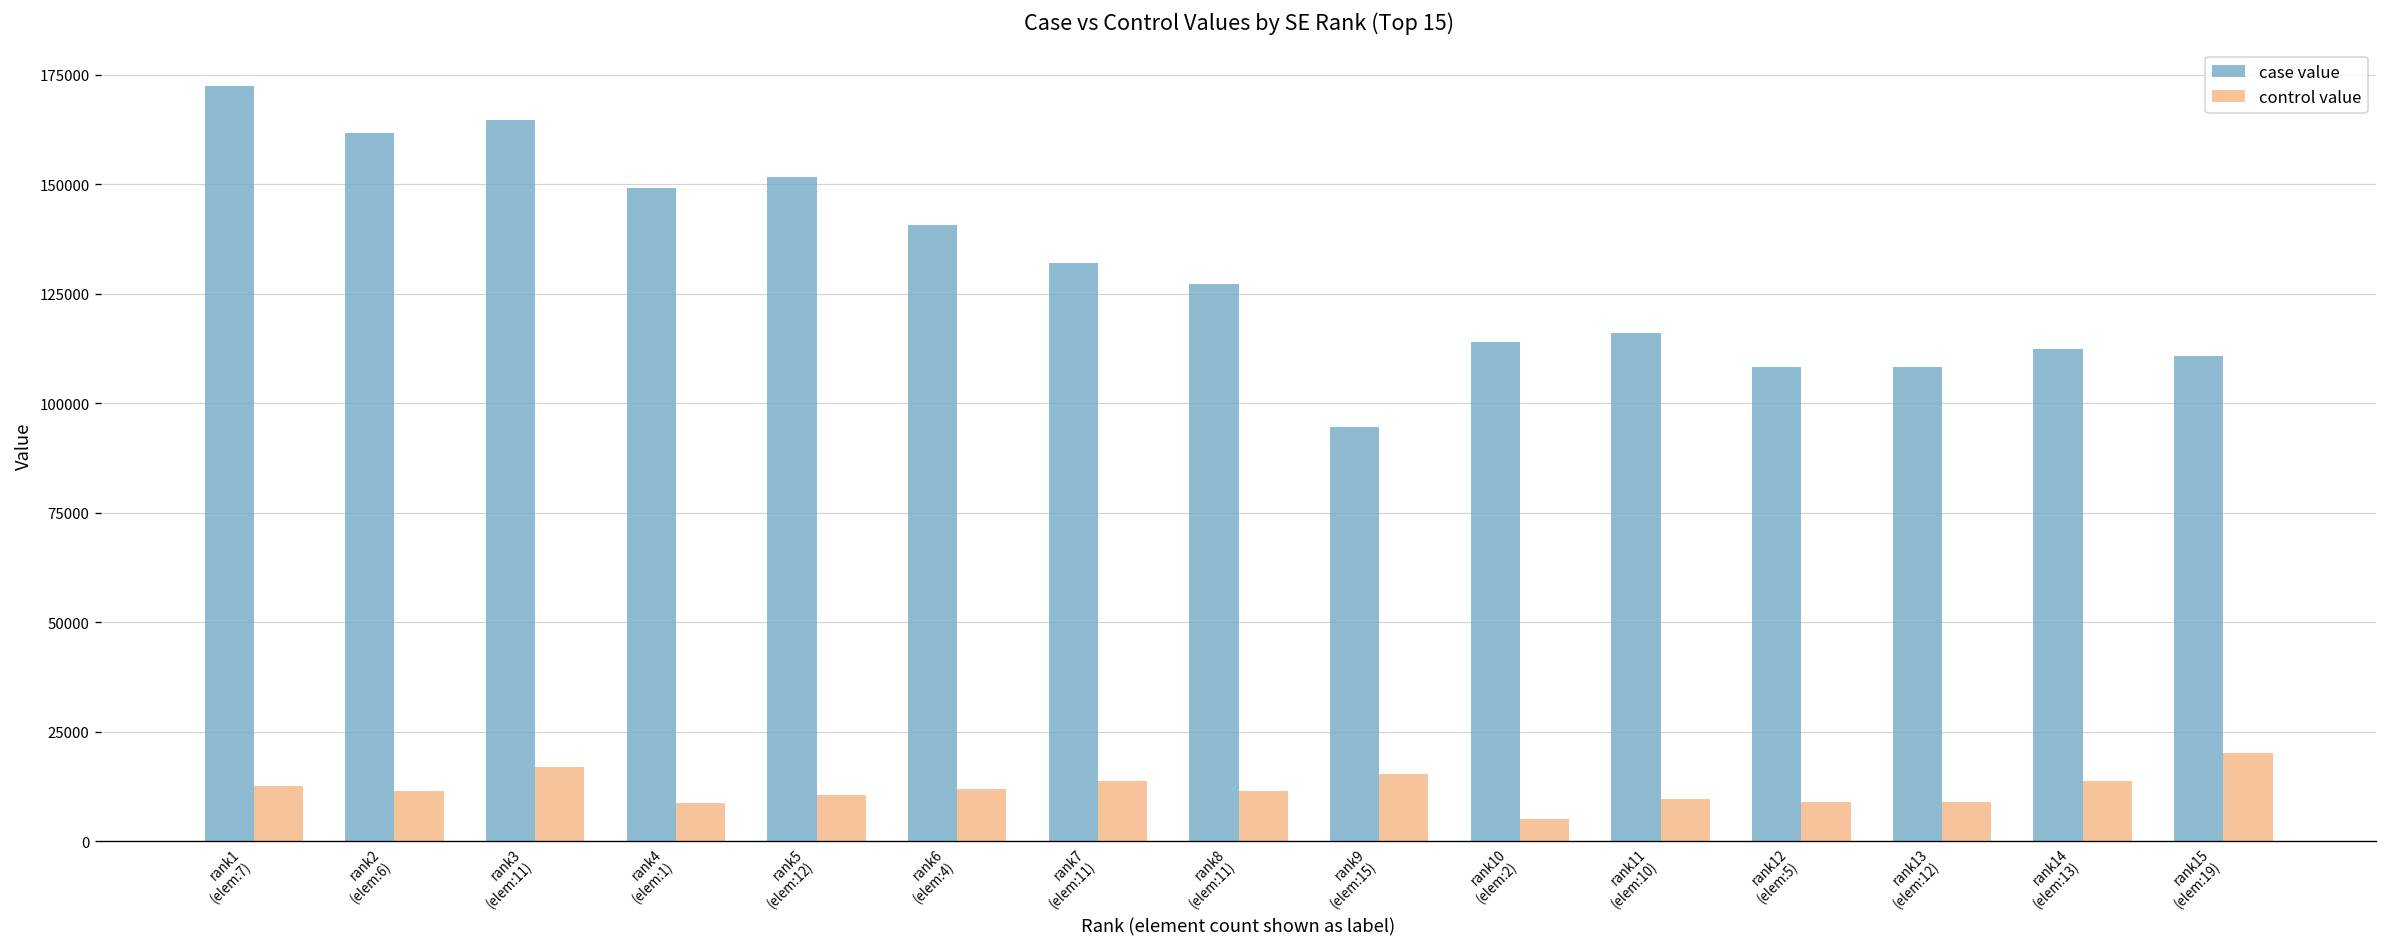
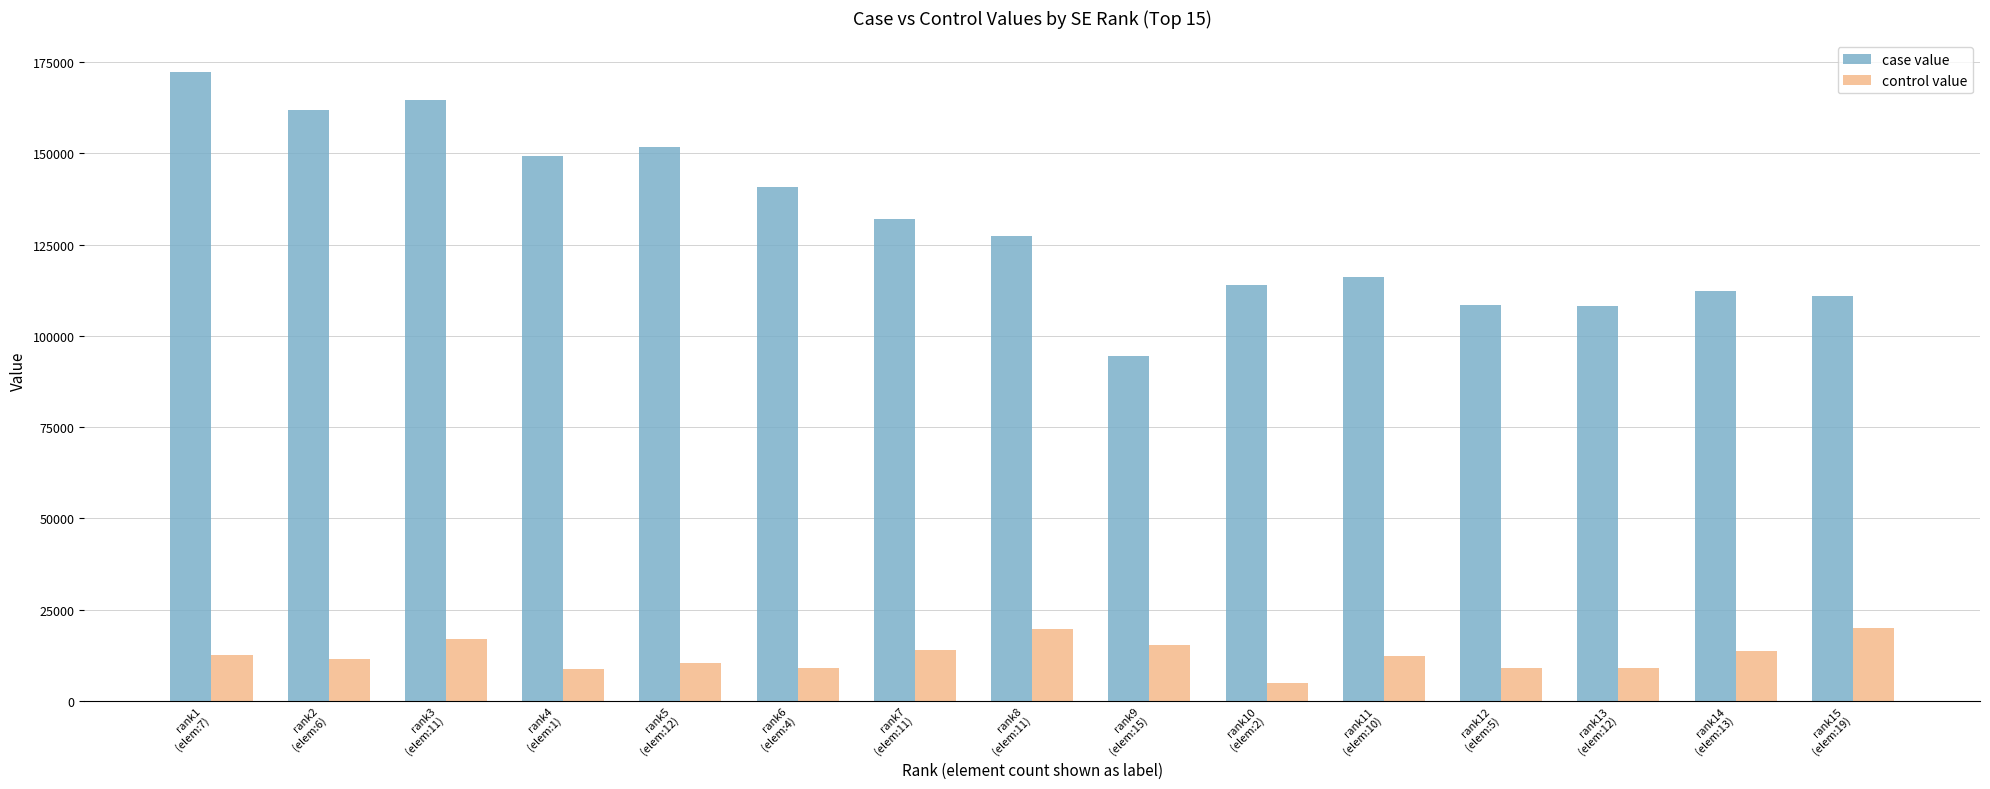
control value, rank6 (elem:4): 12000 -> 9000
control value, rank8 (elem:11): 11000 -> 20000
control value, rank11 (elem:10): 10000 -> 12000
